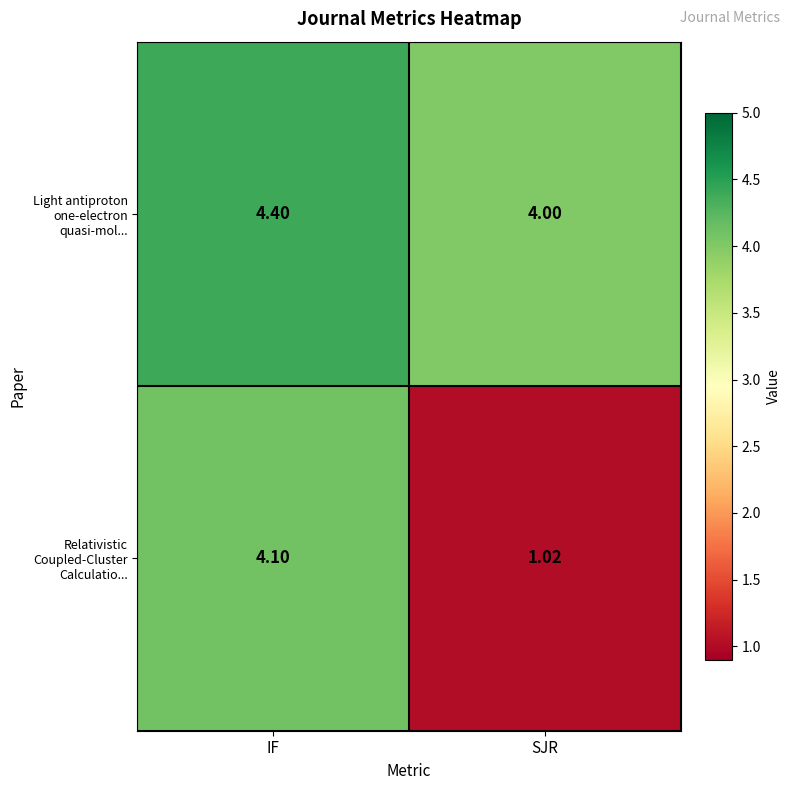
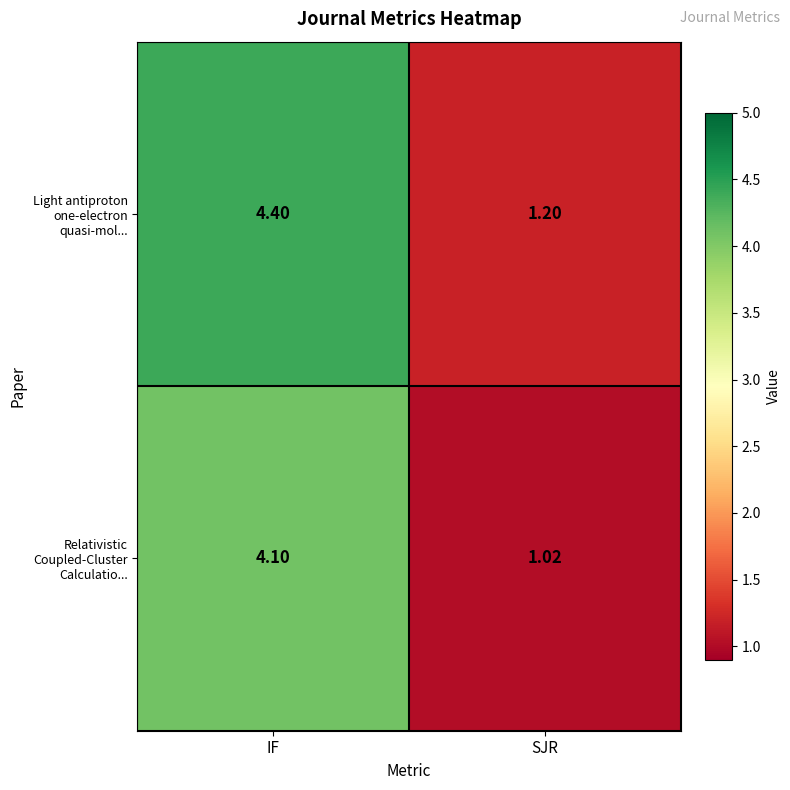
Light antiproton one-electron quasi-mol..., SJR: 4.00 -> 1.20
